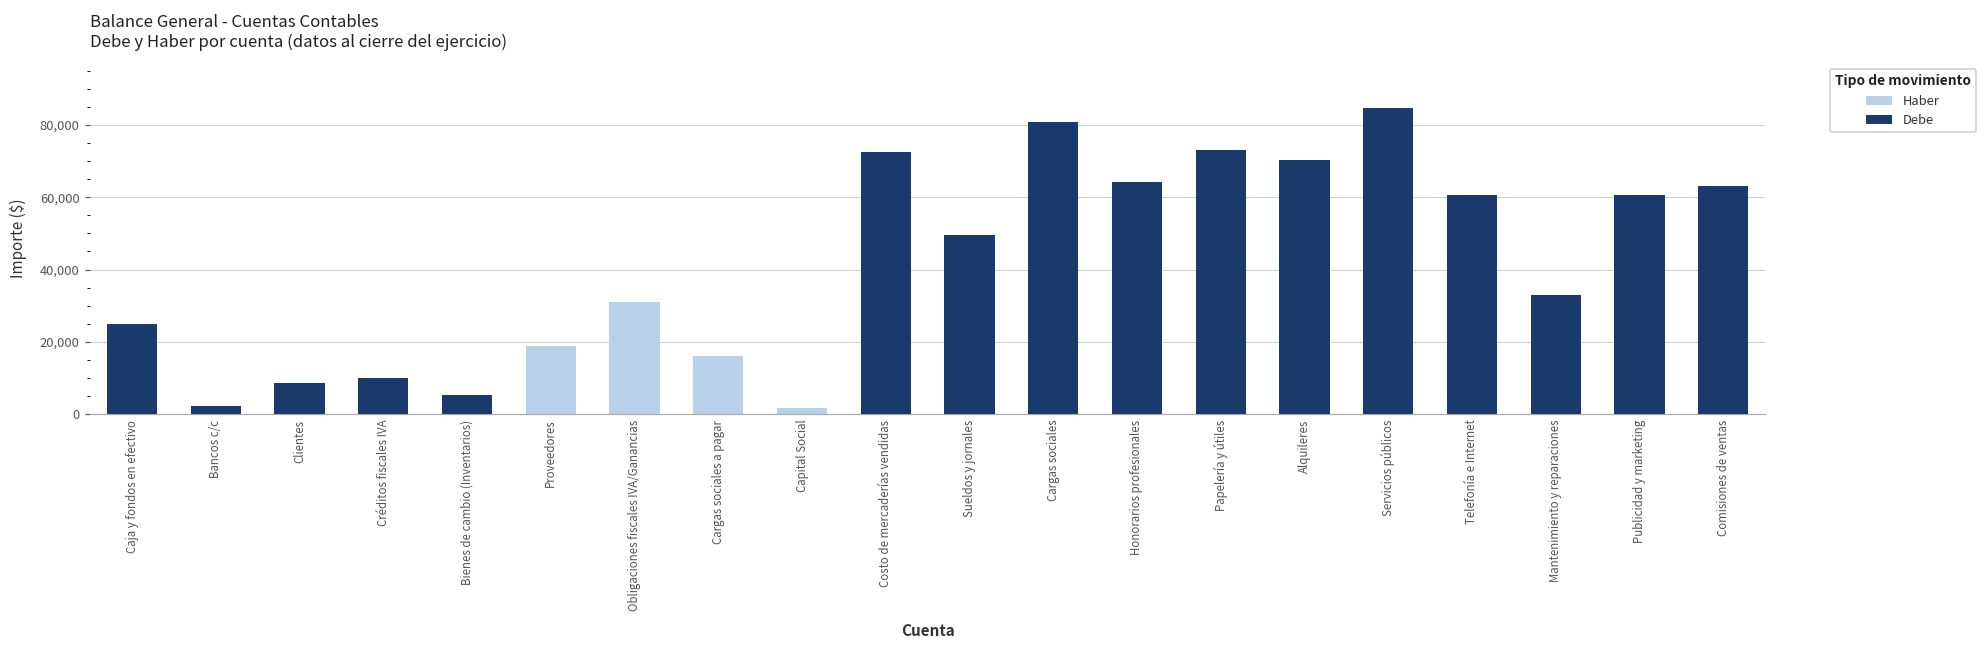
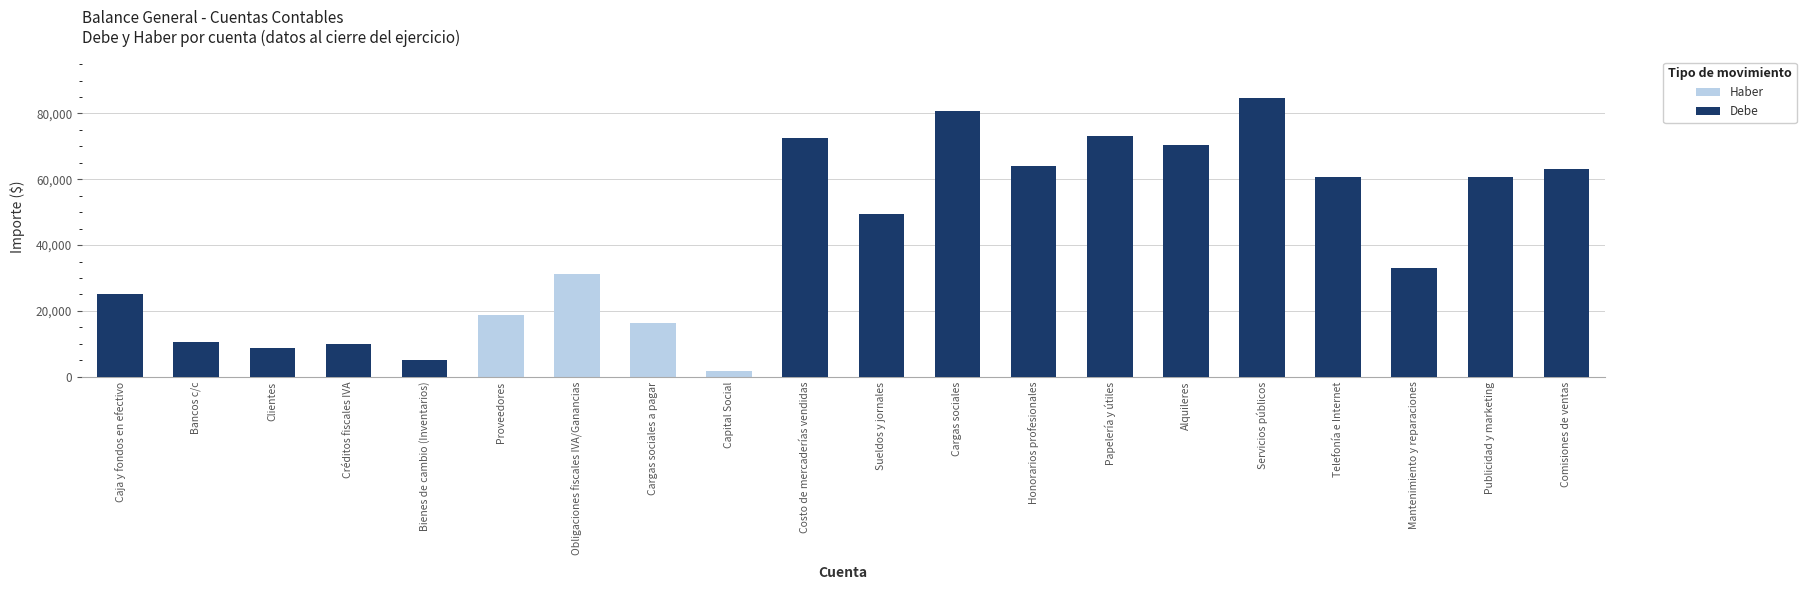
Debe, Bancos c/c: 2,000 -> 11,000
